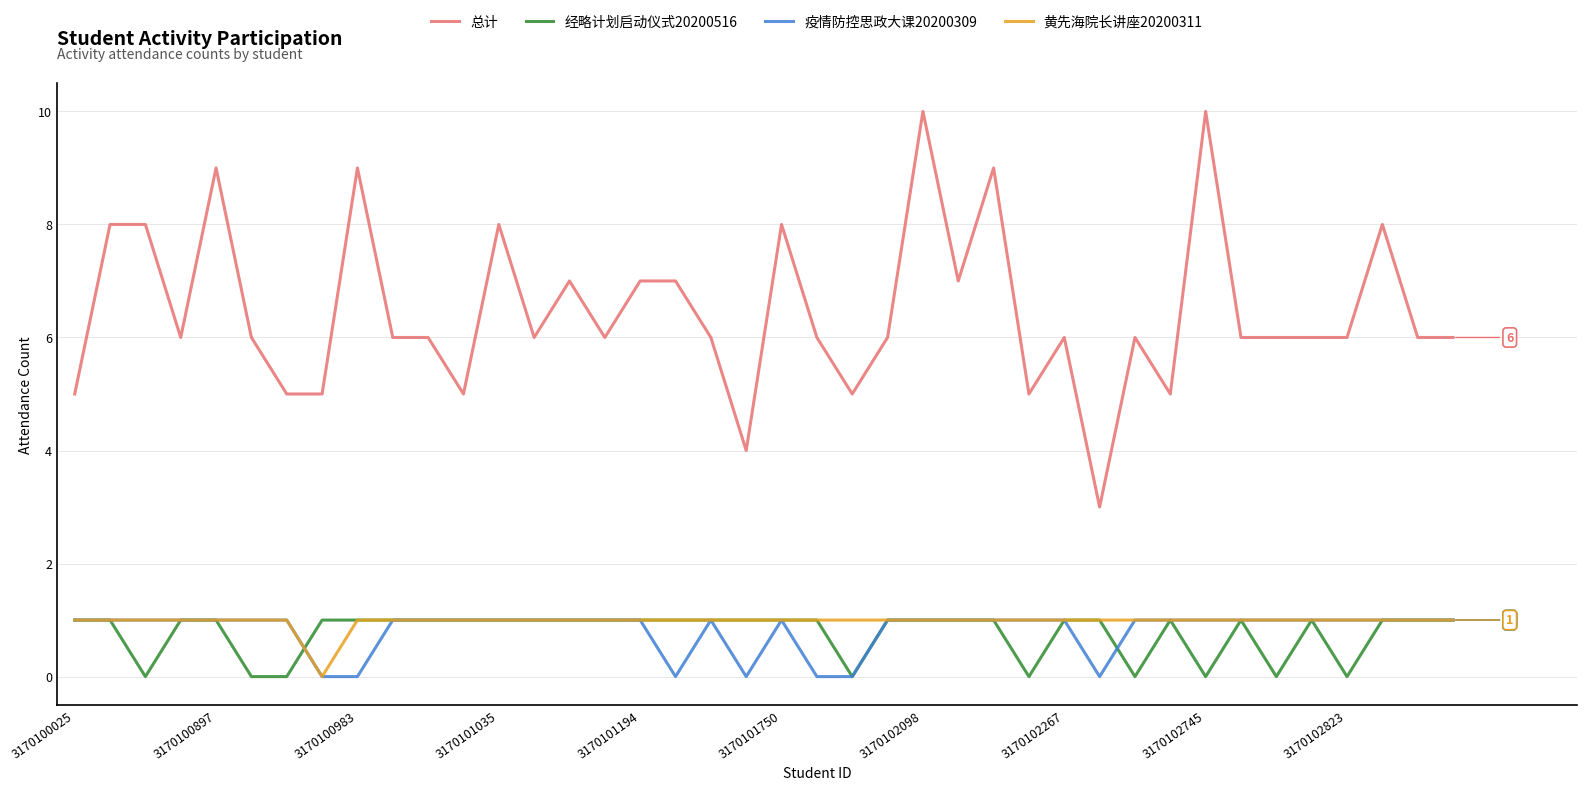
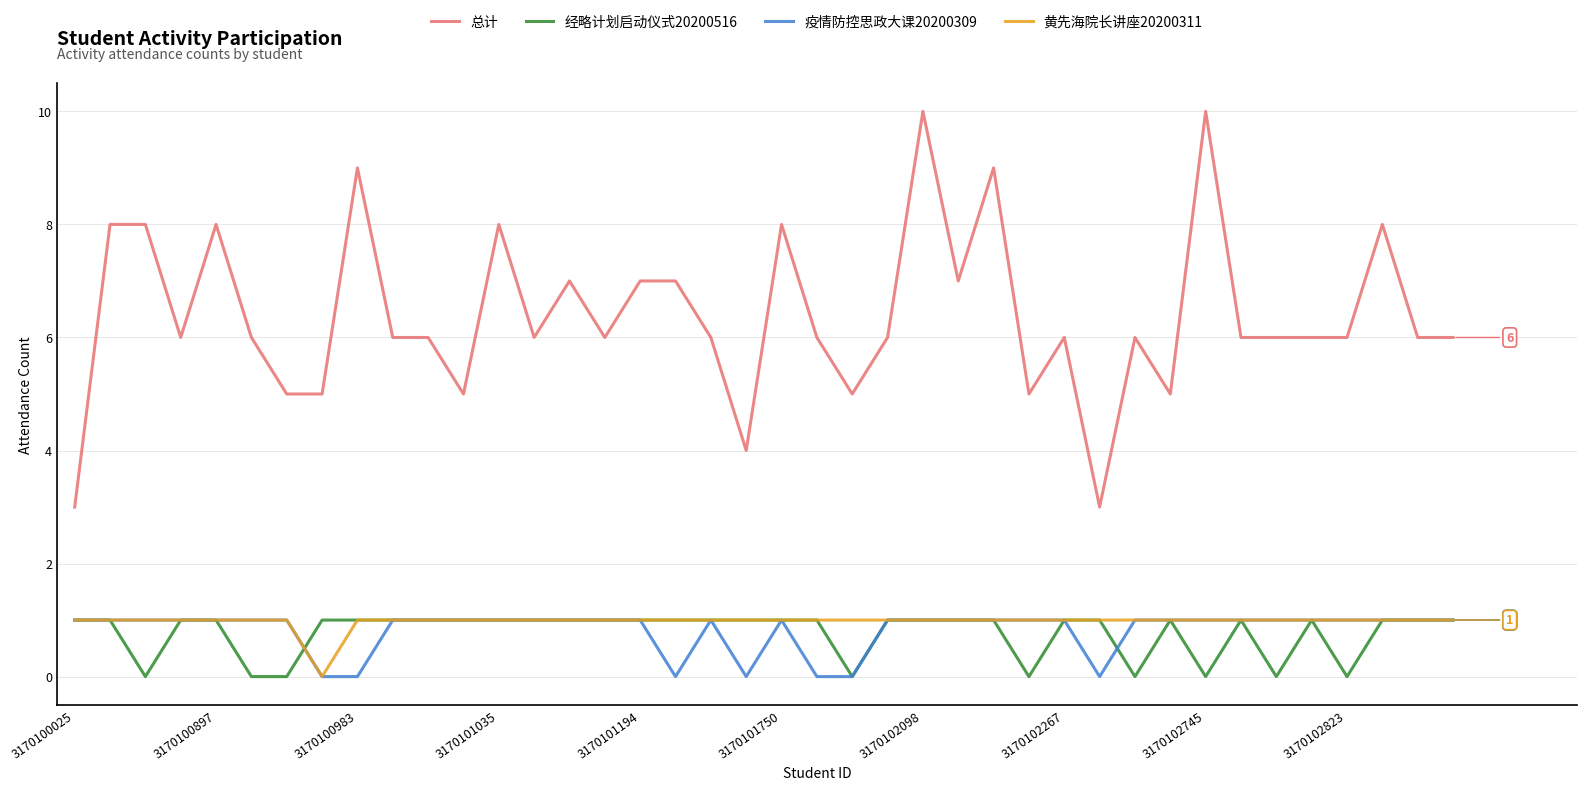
总计, 3170100025: 5 -> 3
总计, 3170100897: 9 -> 8
